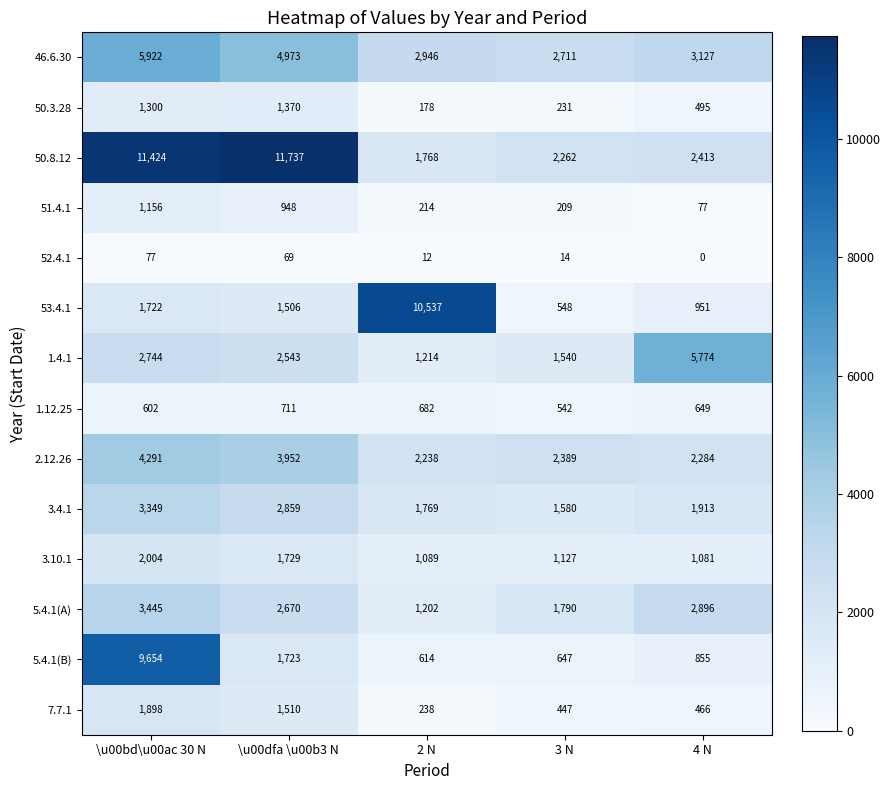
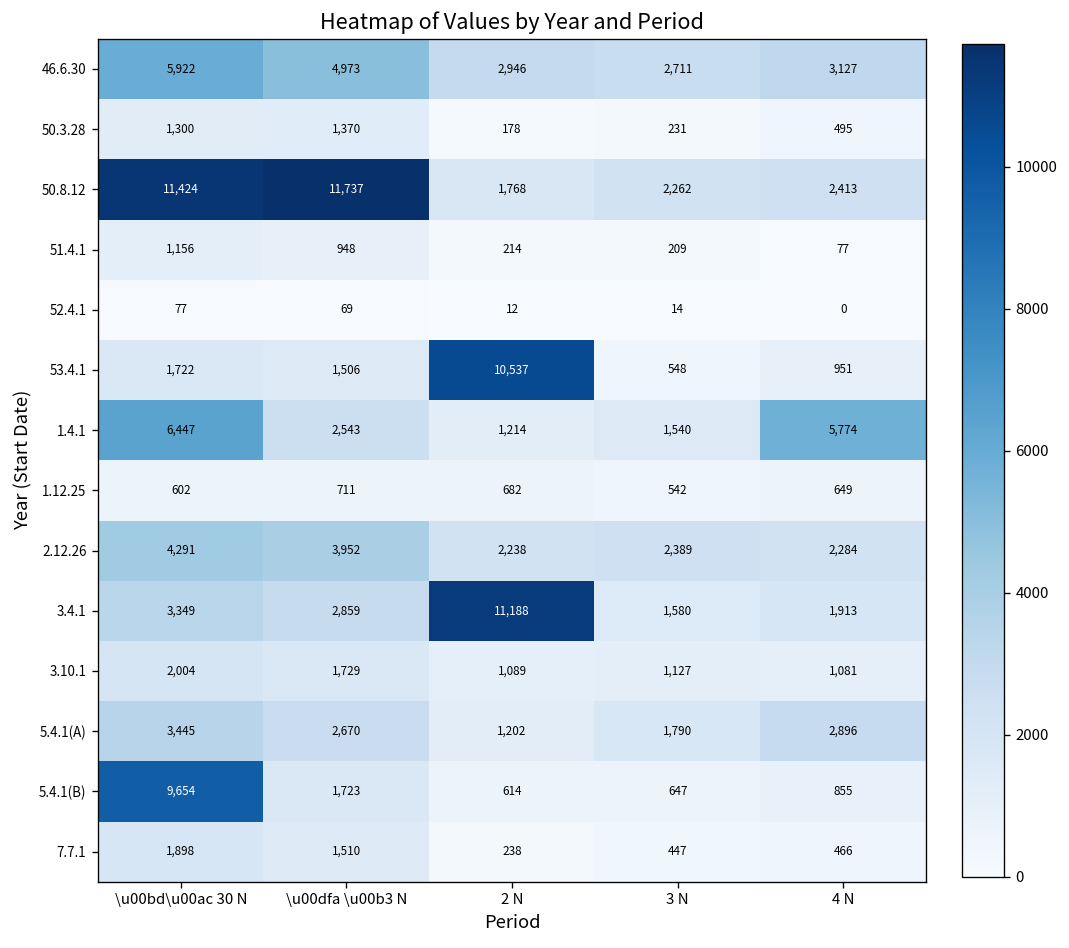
1.4.1, \u00bd\u00ac 30 N: 2,744 -> 6,447
3.4.1, 2 N: 1,769 -> 11,188
